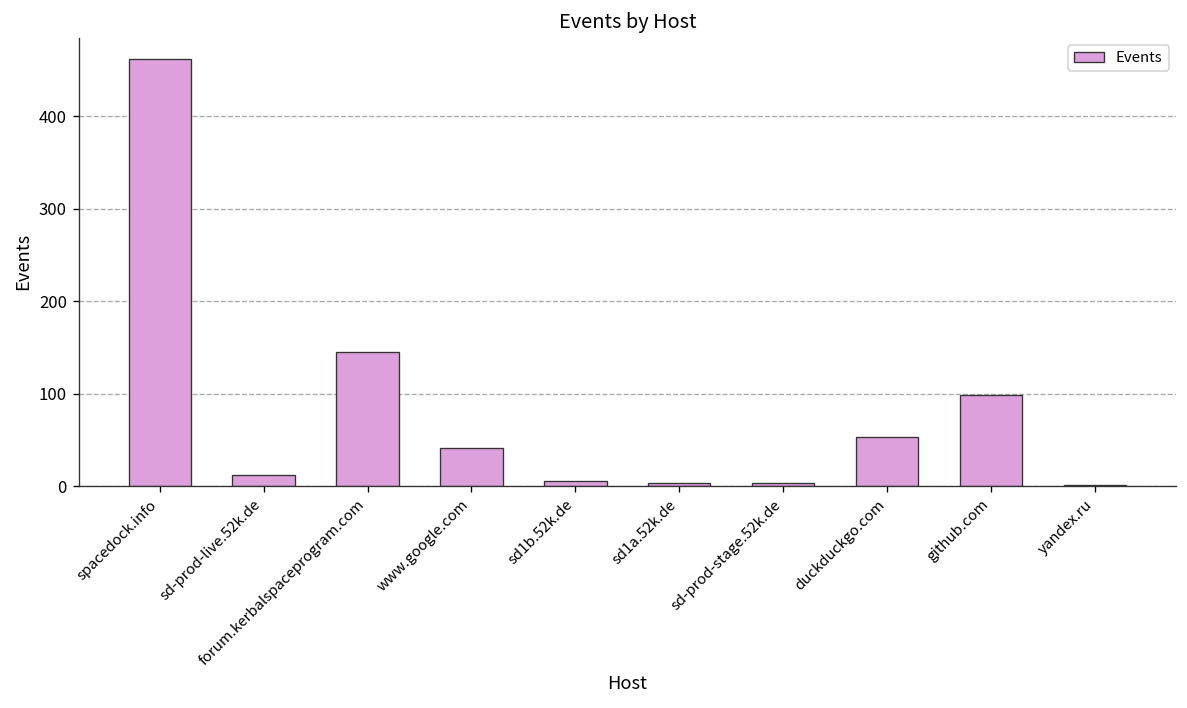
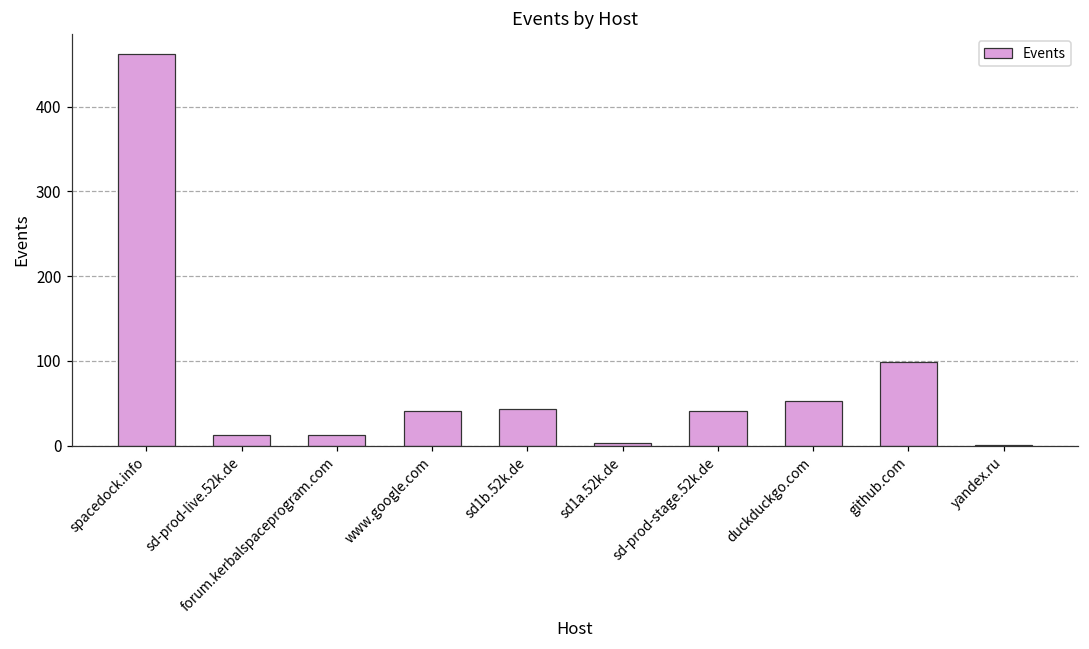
forum.kerbalspaceprogram.com: 150 -> 10
sd1b.52k.de: 10 -> 40
sd-prod-stage.52k.de: 0 -> 40
